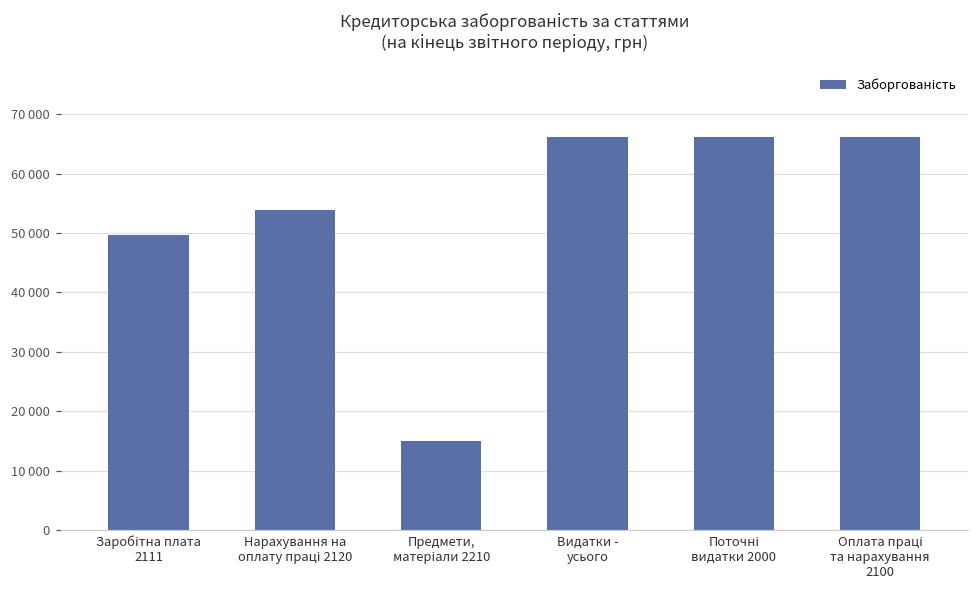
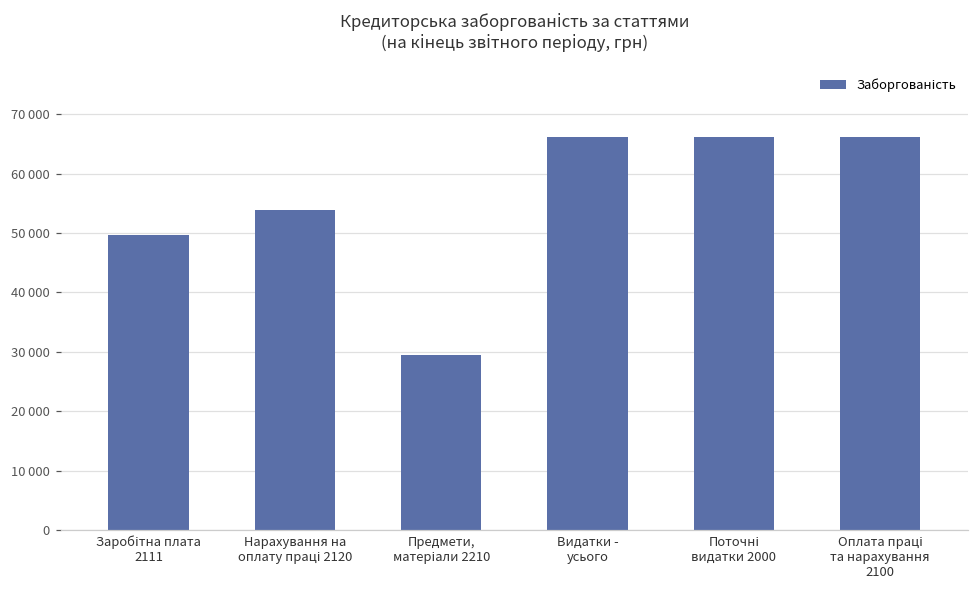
Предмети, матеріали 2210: 15000 -> 29000
